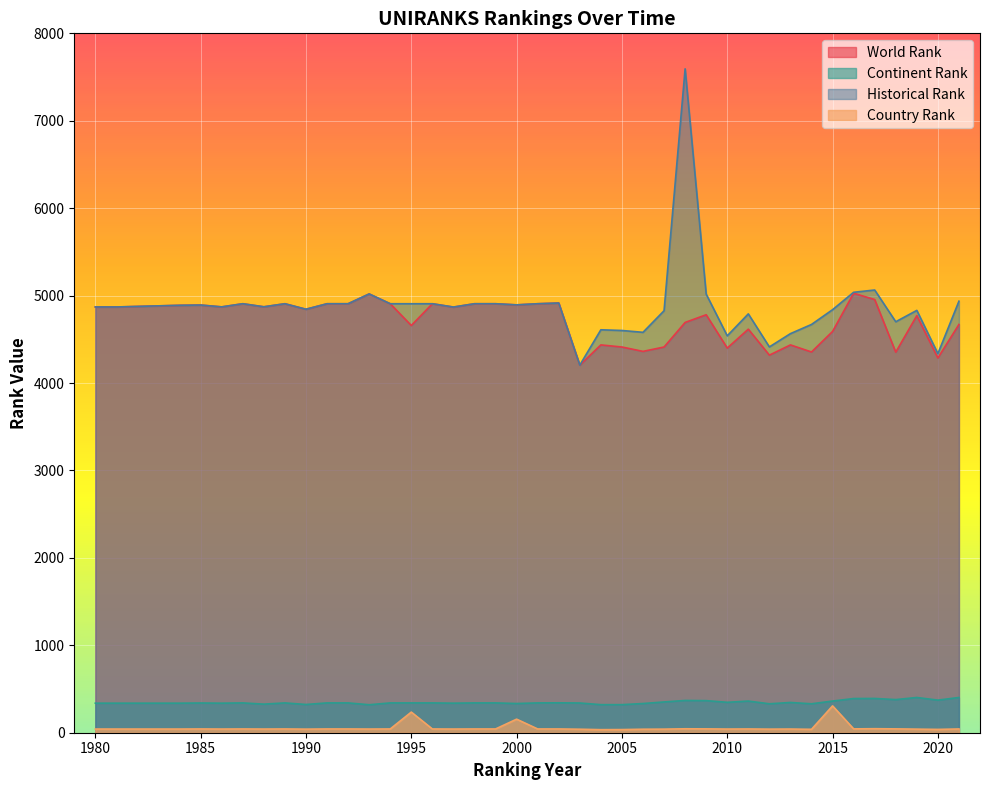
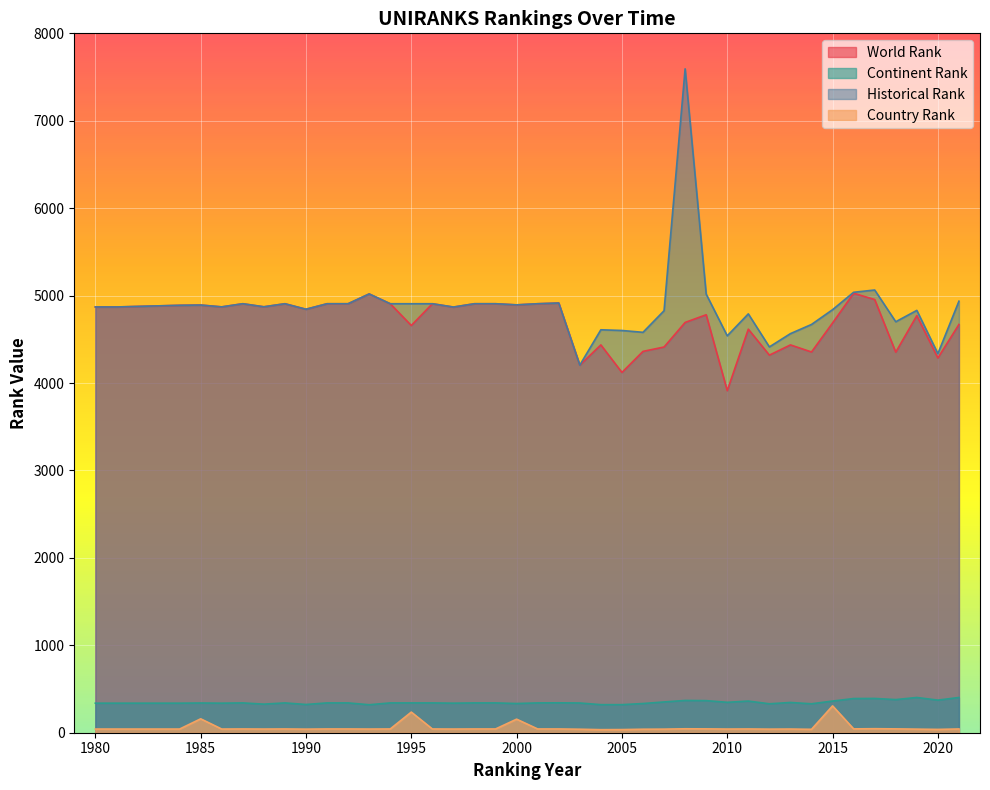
Country Rank, 1985: 0 -> 200
World Rank, 2005: 4400 -> 4100
World Rank, 2010: 4400 -> 3900
World Rank, 2015: 4600 -> 4700
